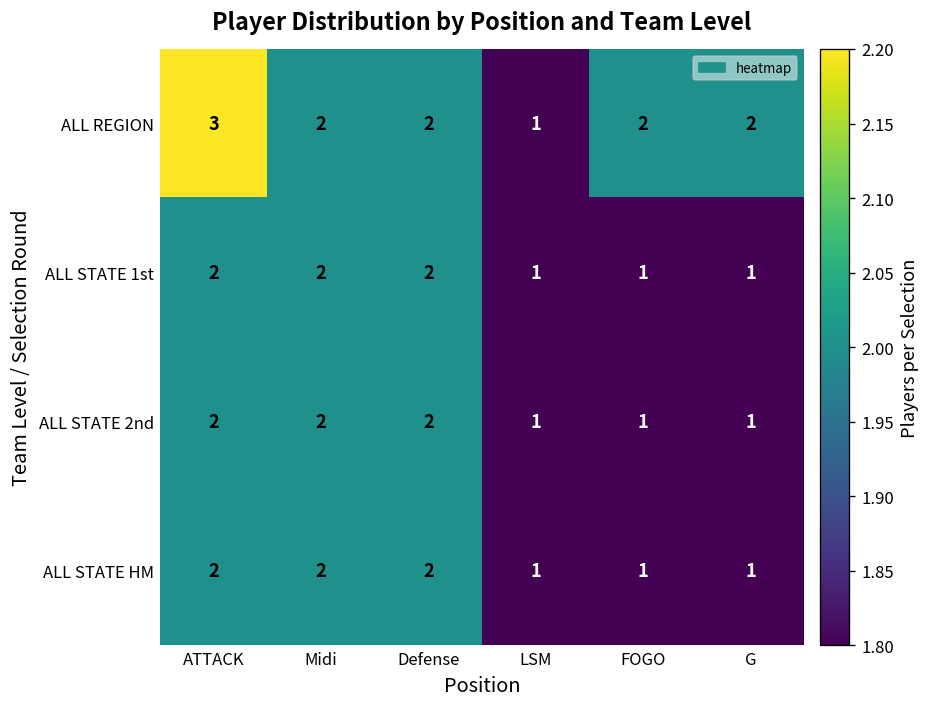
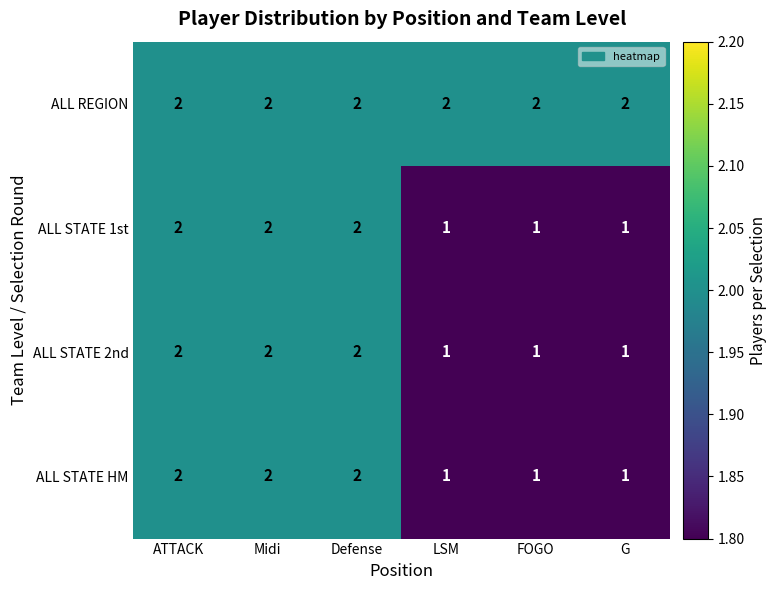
ALL REGION, ATTACK: 3 -> 2
ALL REGION, LSM: 1 -> 2
